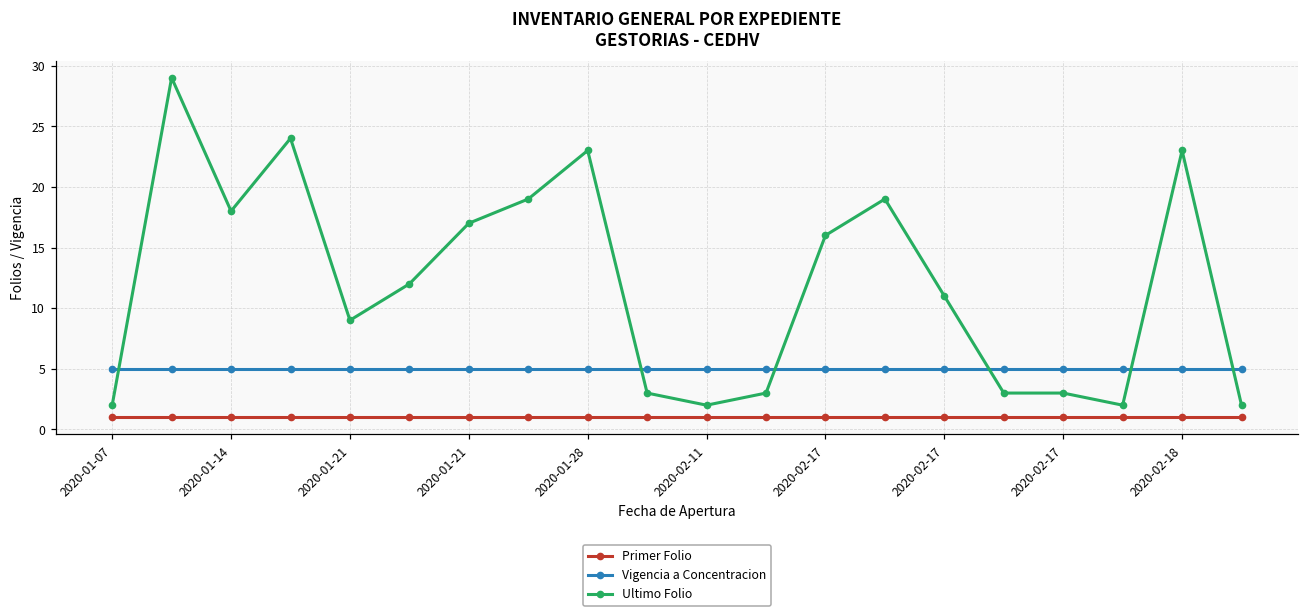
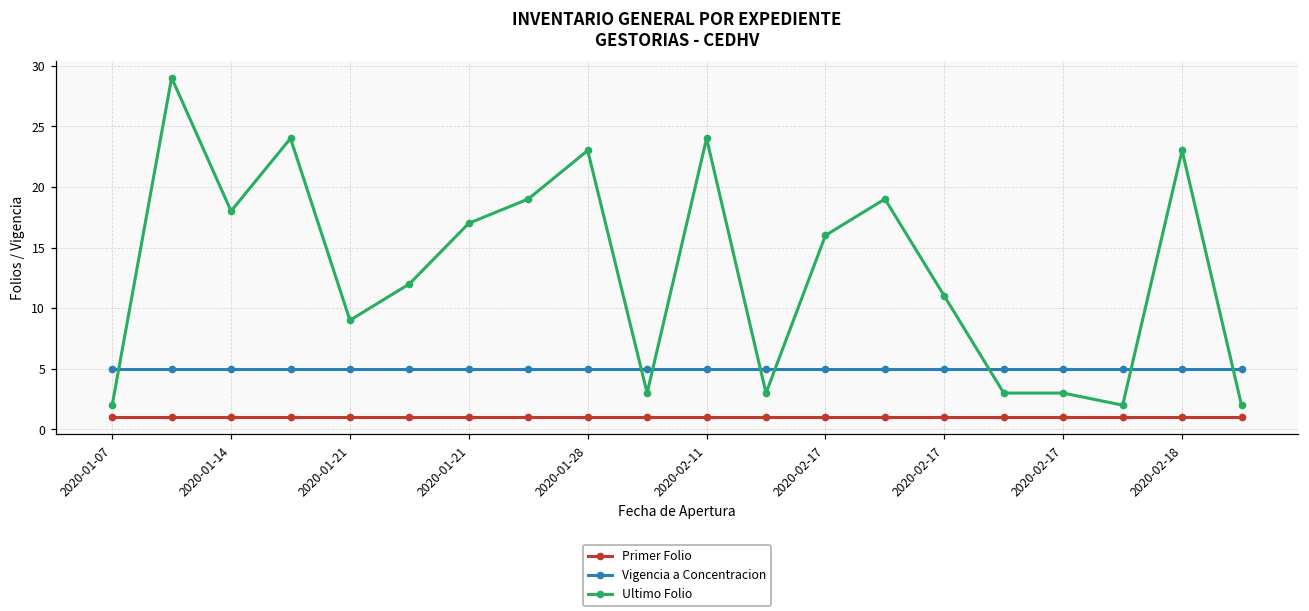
Ultimo Folio, 2020-02-11: 2 -> 24
